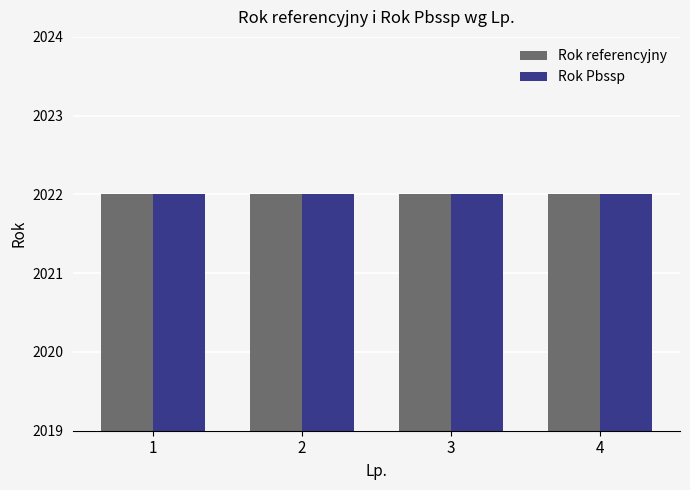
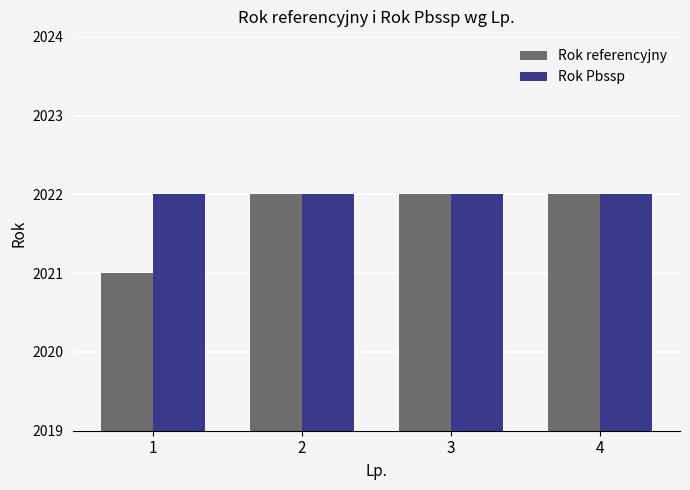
Rok referencyjny, 1: 2022 -> 2021
